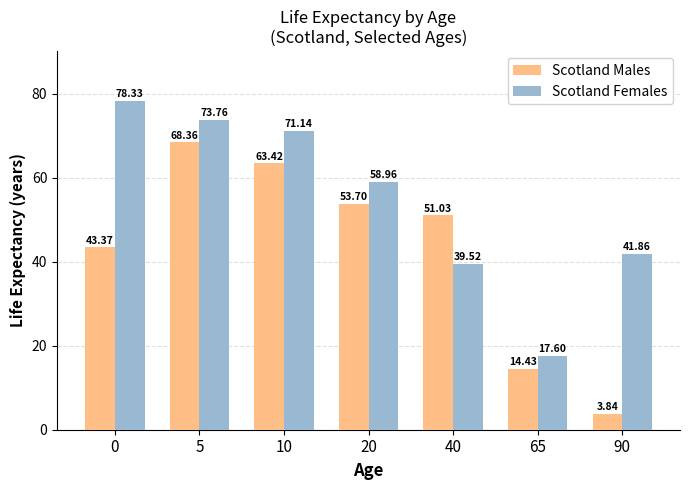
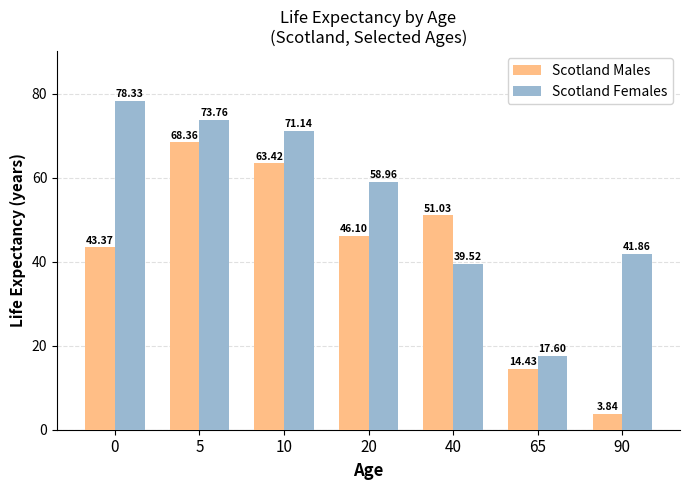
Scotland Males, 20: 53.70 -> 46.10
